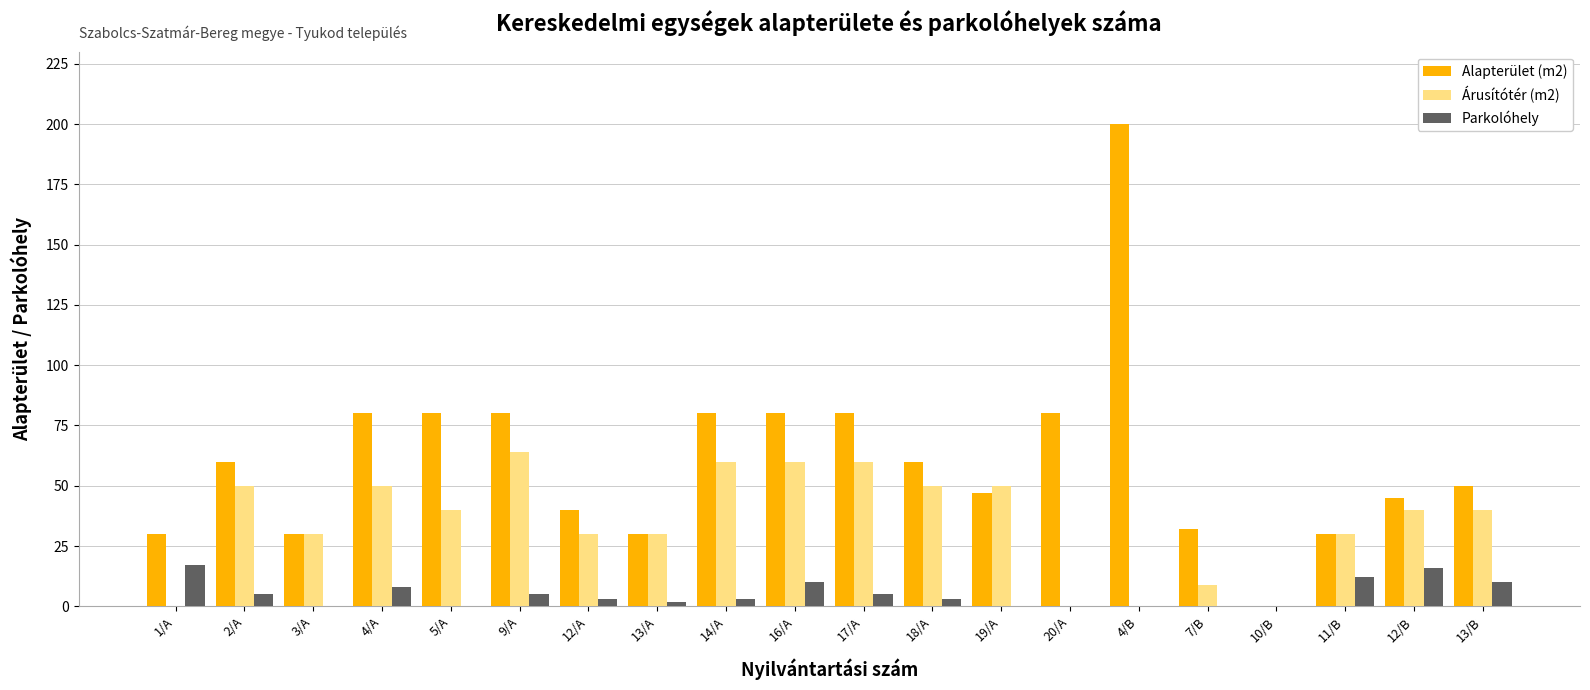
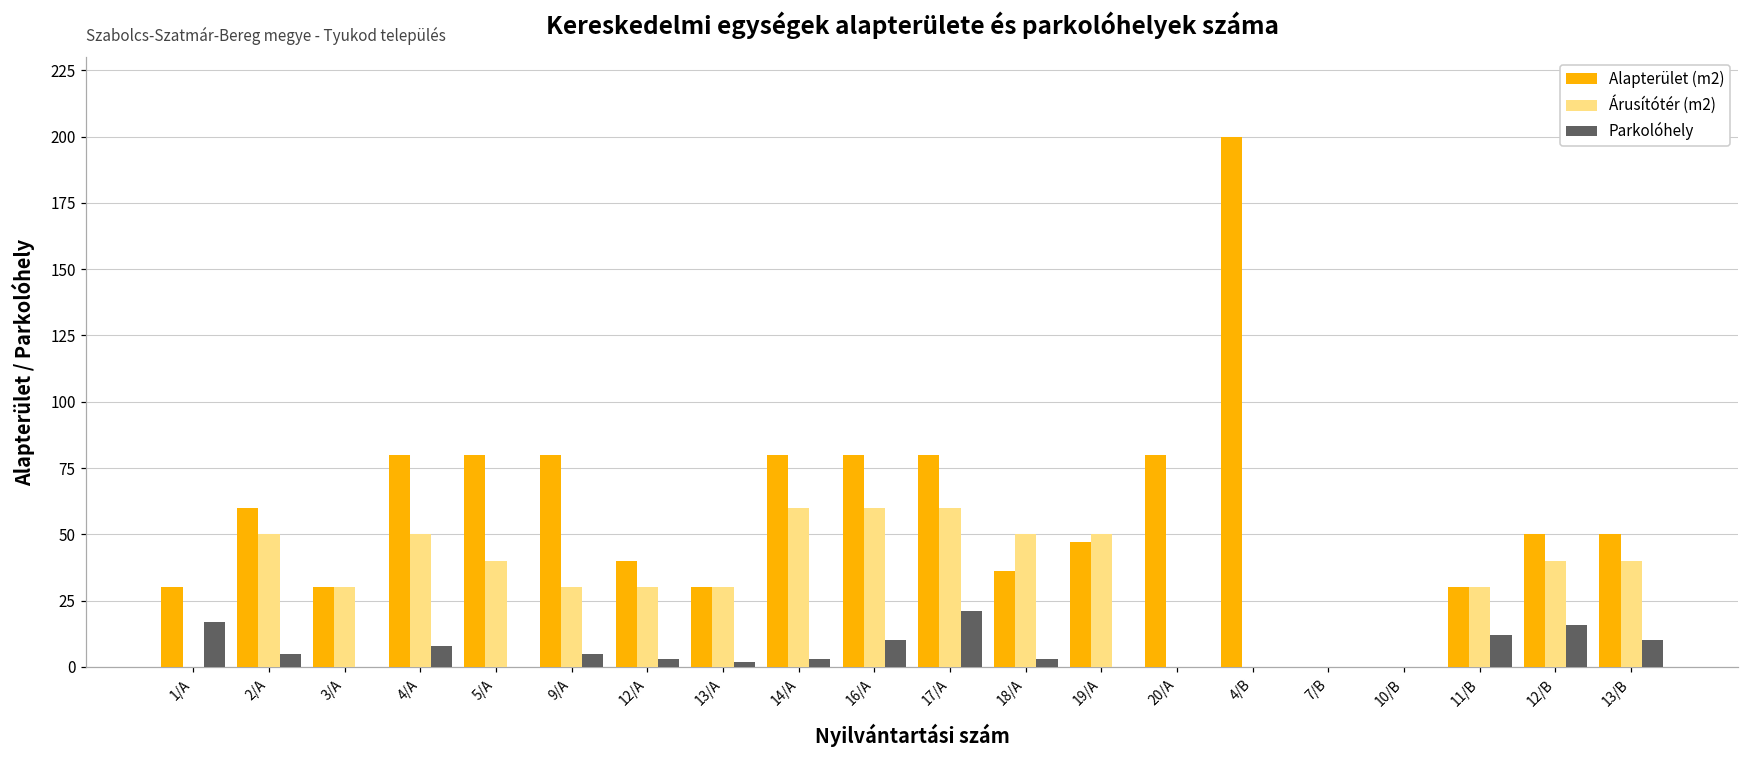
Árusítótér (m2), 9/A: 64 -> 30
Parkolóhely, 17/A: 5 -> 21
Alapterület (m2), 18/A: 60 -> 36
Alapterület (m2), 7/B: 32 -> 0
Árusítótér (m2), 7/B: 9 -> 0
Alapterület (m2), 12/B: 45 -> 50
